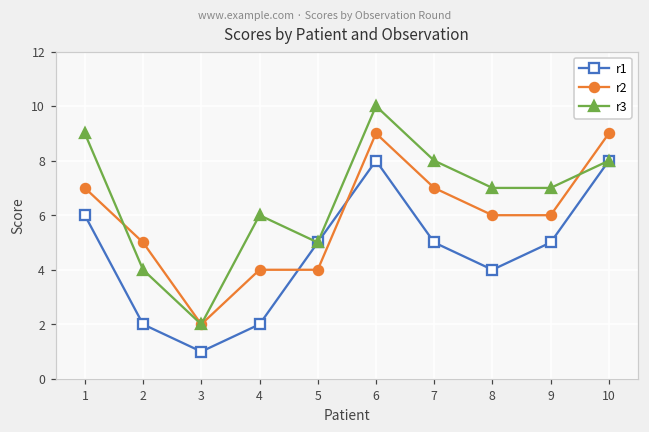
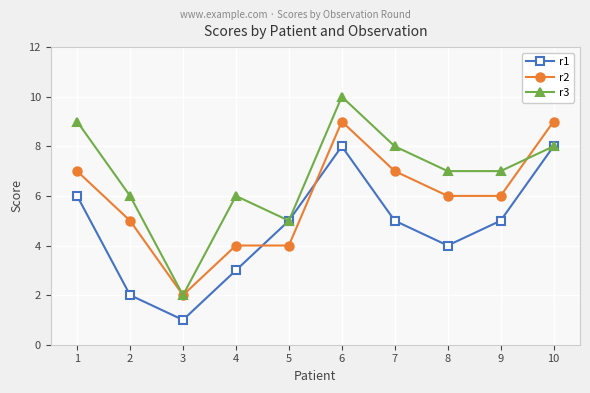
r3, 2: 4 -> 6
r1, 4: 2 -> 3
